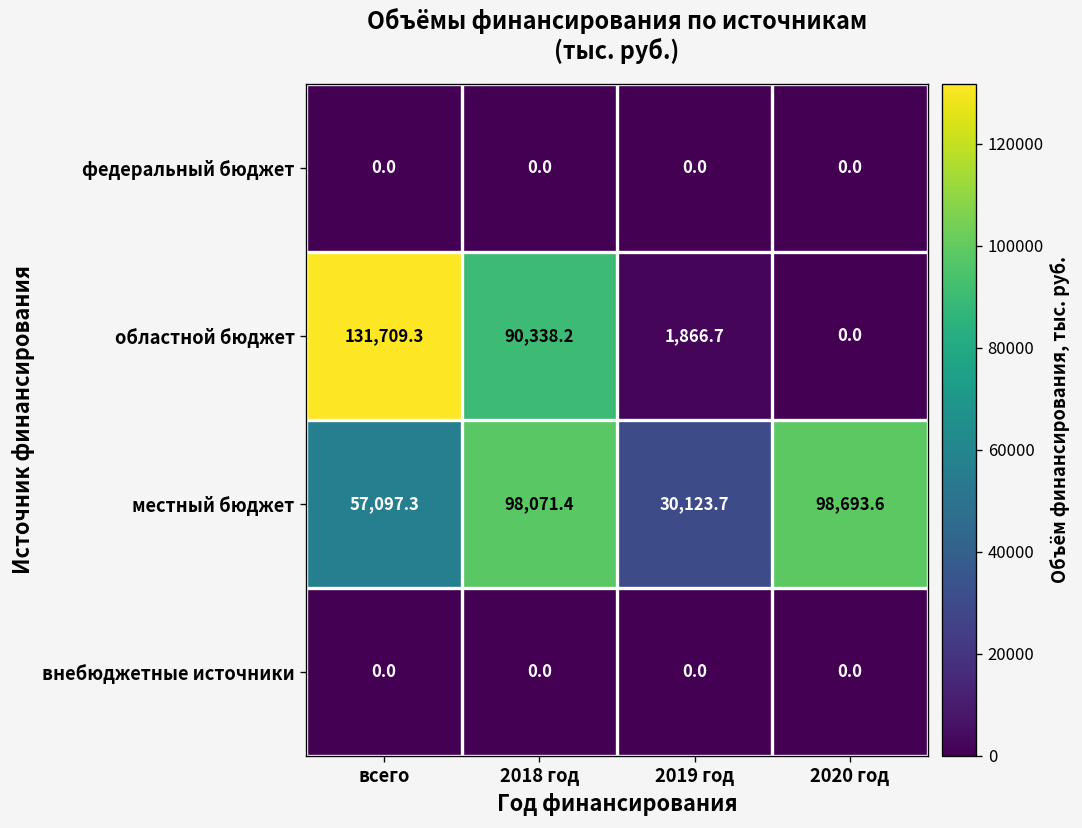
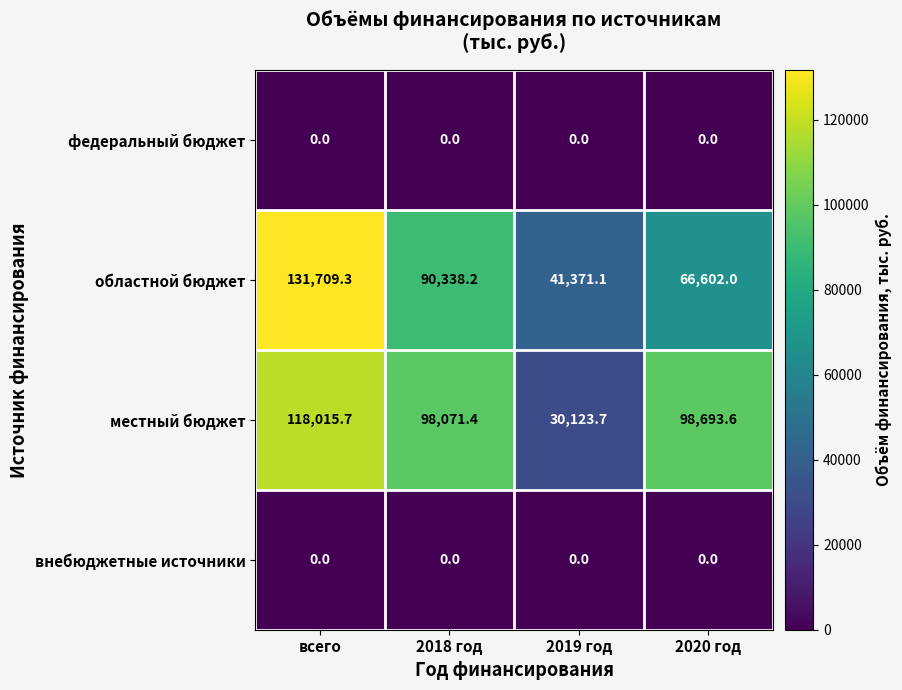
областной бюджет, 2019 год: 1,866.7 -> 41,371.1
областной бюджет, 2020 год: 0.0 -> 66,602.0
местный бюджет, всего: 57,097.3 -> 118,015.7
